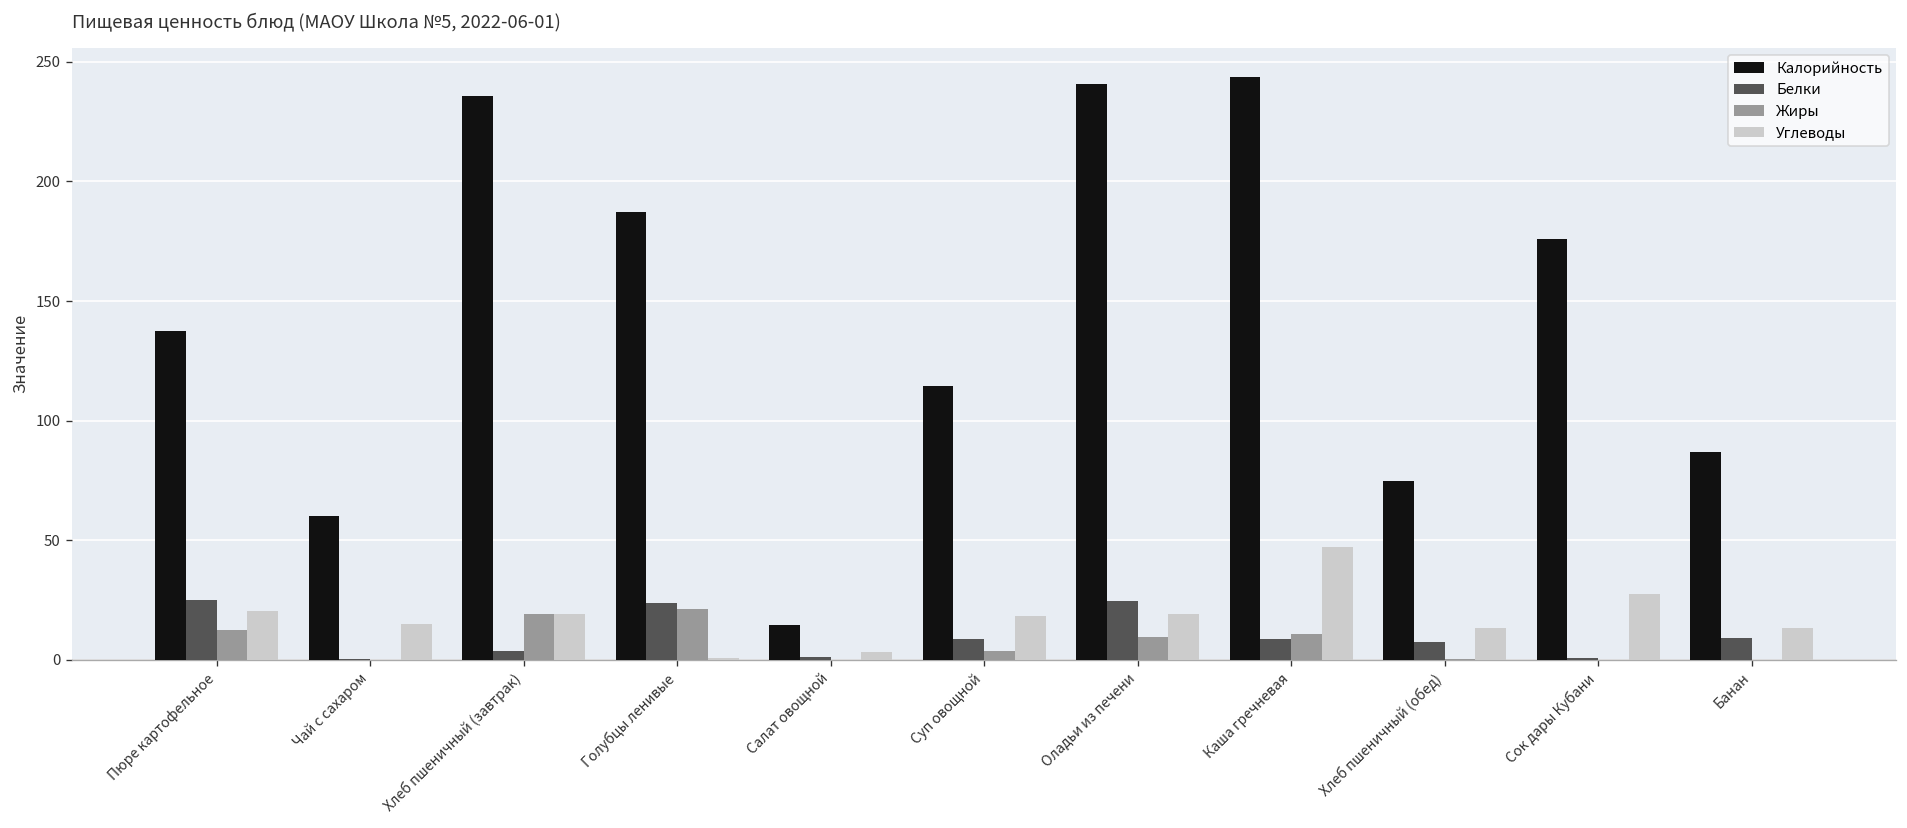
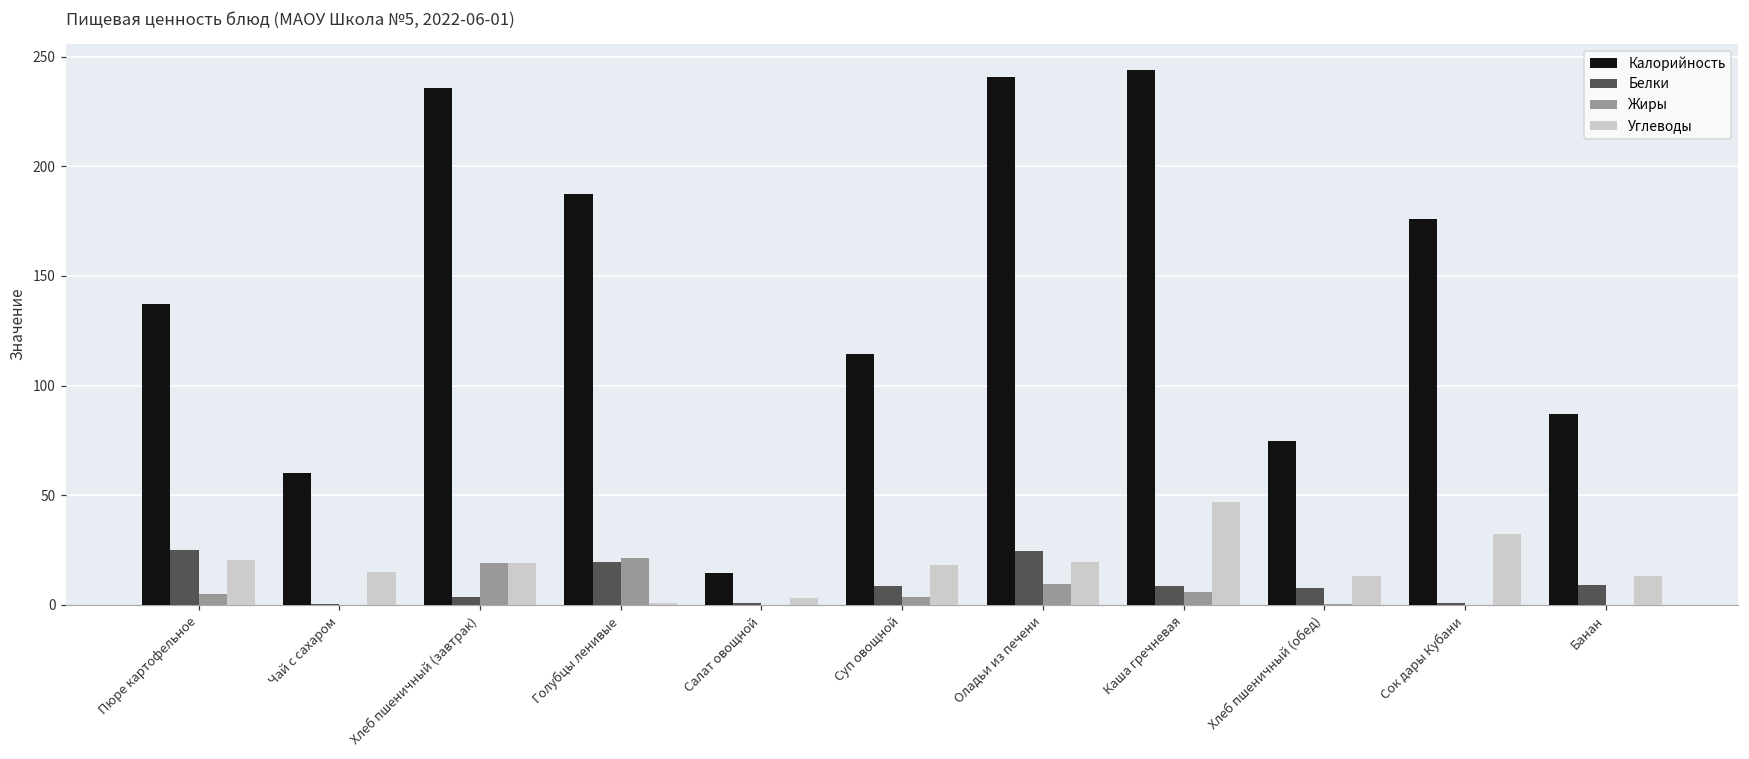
Жиры, Пюре картофельное: 12 -> 5
Белки, Голубцы ленивые: 24 -> 19
Жиры, Каша гречневая: 11 -> 6
Углеводы, Сок дары Кубани: 28 -> 32
